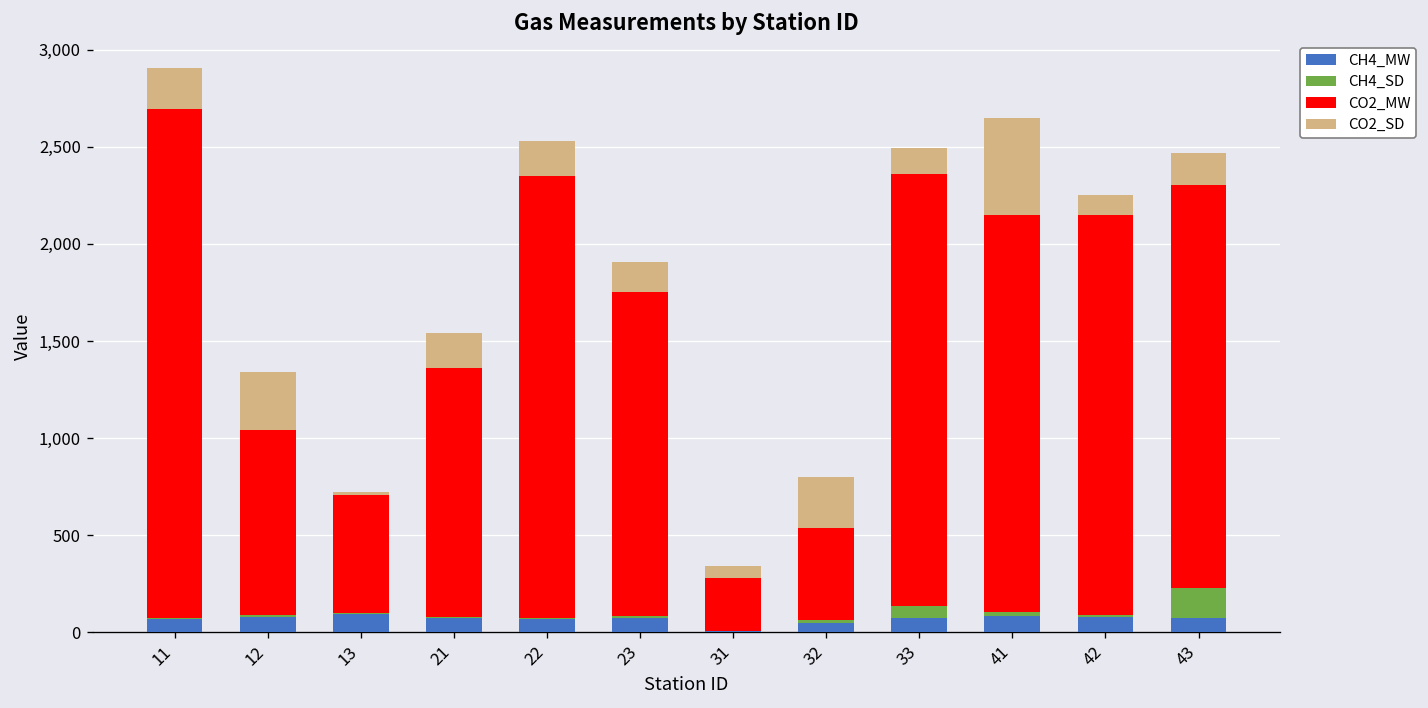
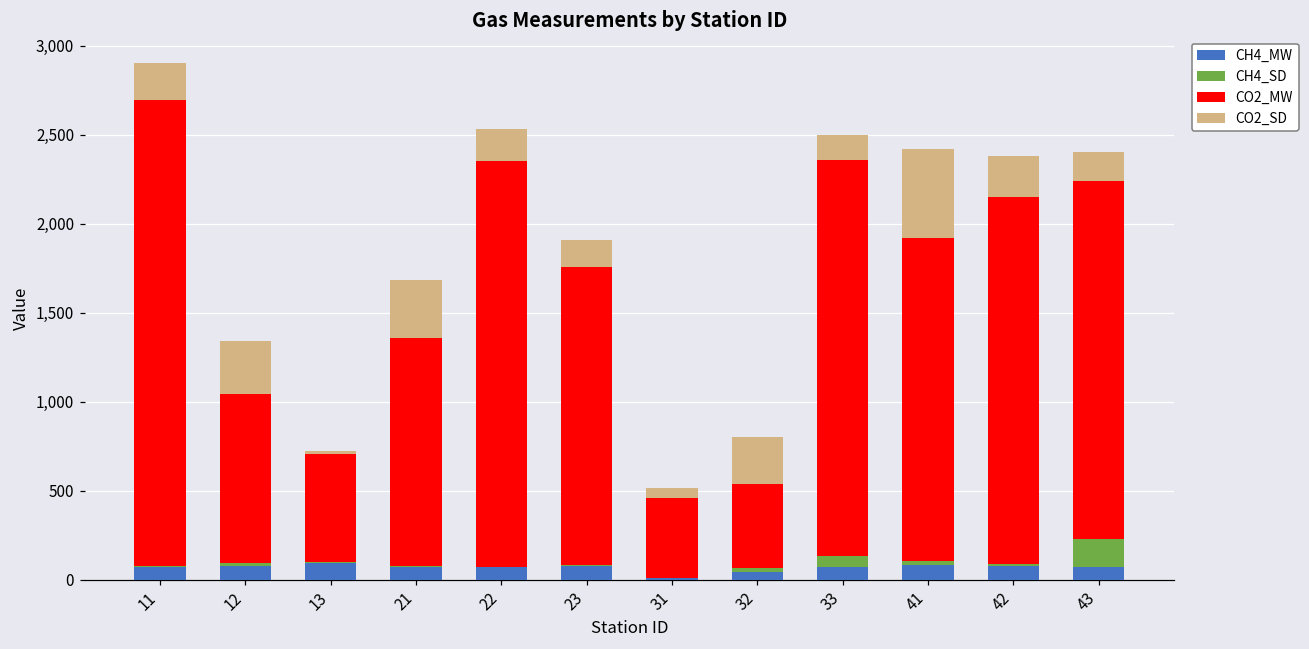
CO2_SD, 21: 180 -> 320
CO2_MW, 31: 270 -> 450
CO2_MW, 41: 2,040 -> 1,820
CO2_SD, 42: 100 -> 230
CO2_MW, 43: 2,080 -> 2,010
